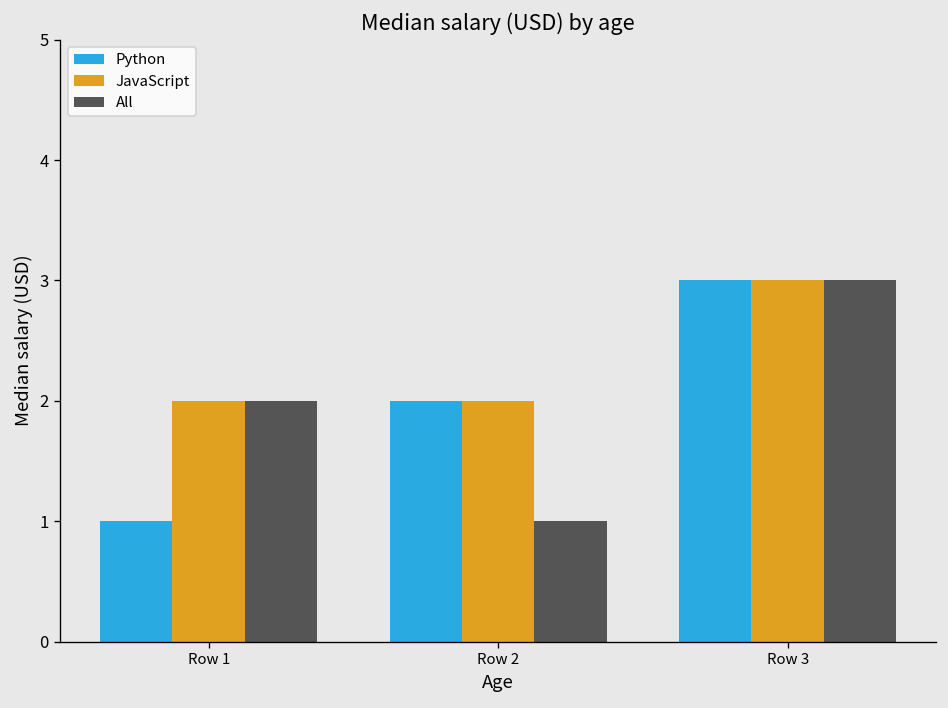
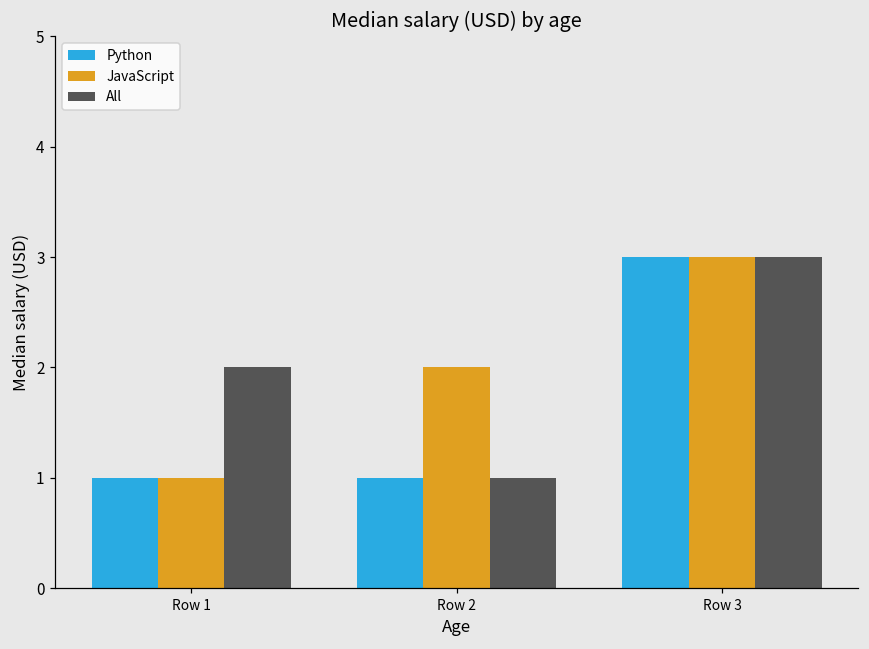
JavaScript, Row 1: 2 -> 1
Python, Row 2: 2 -> 1
